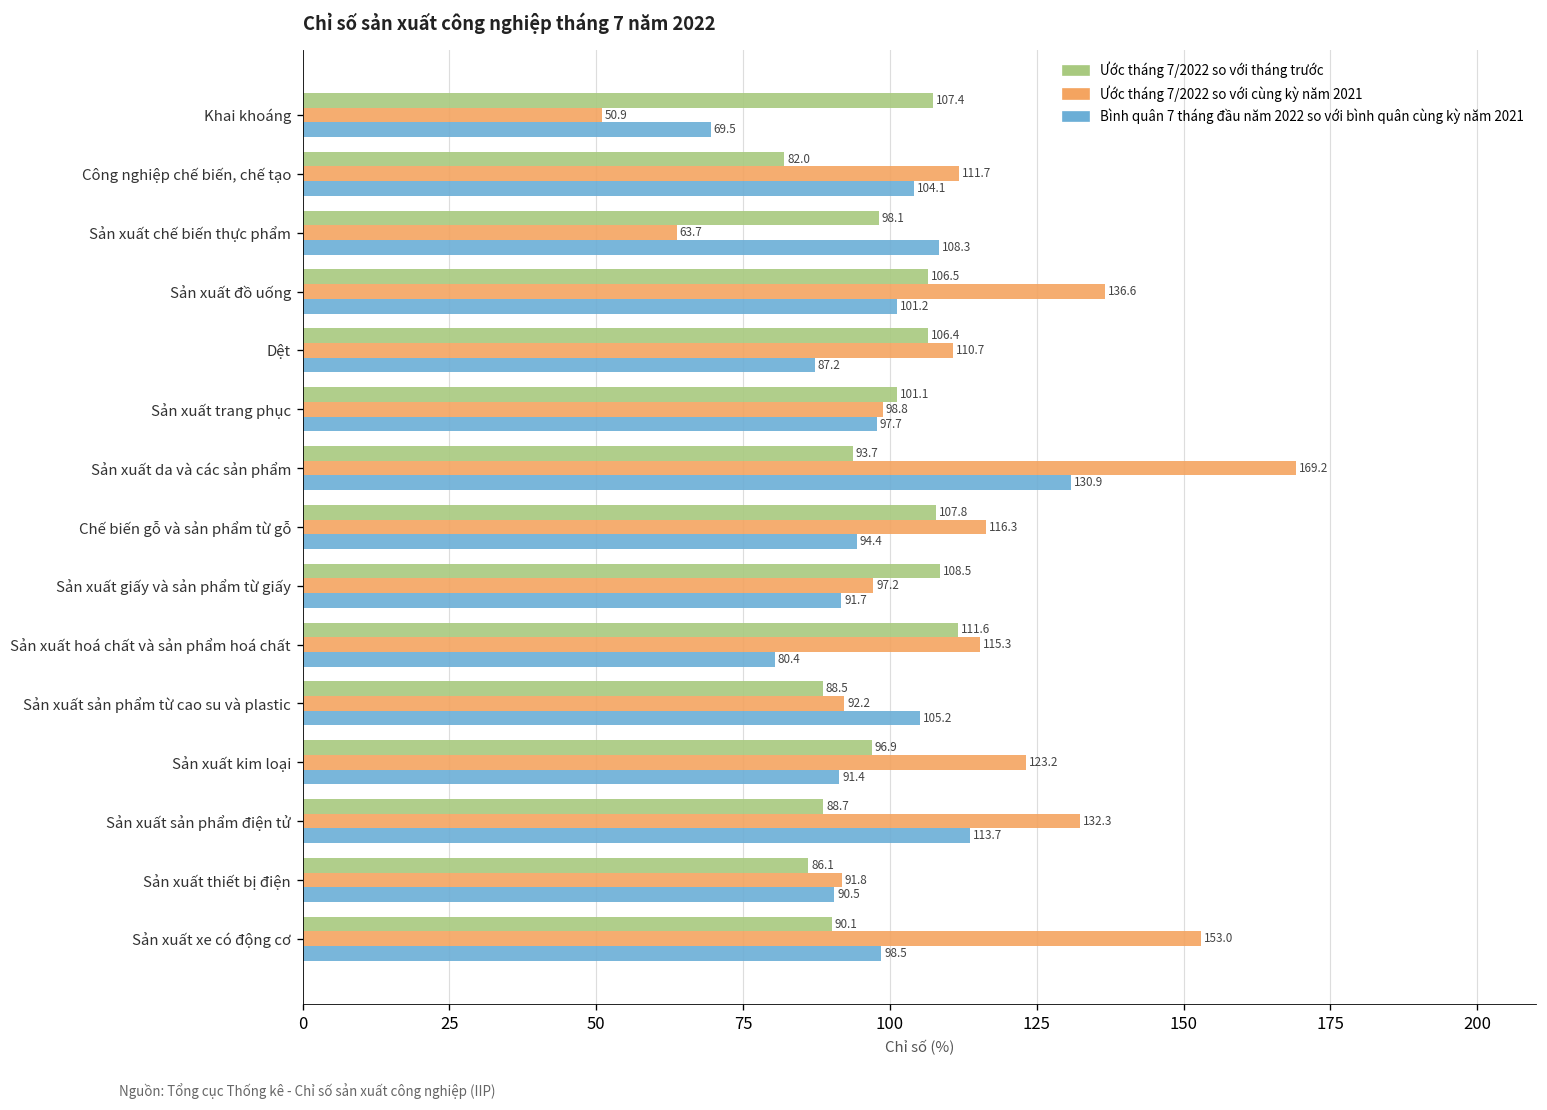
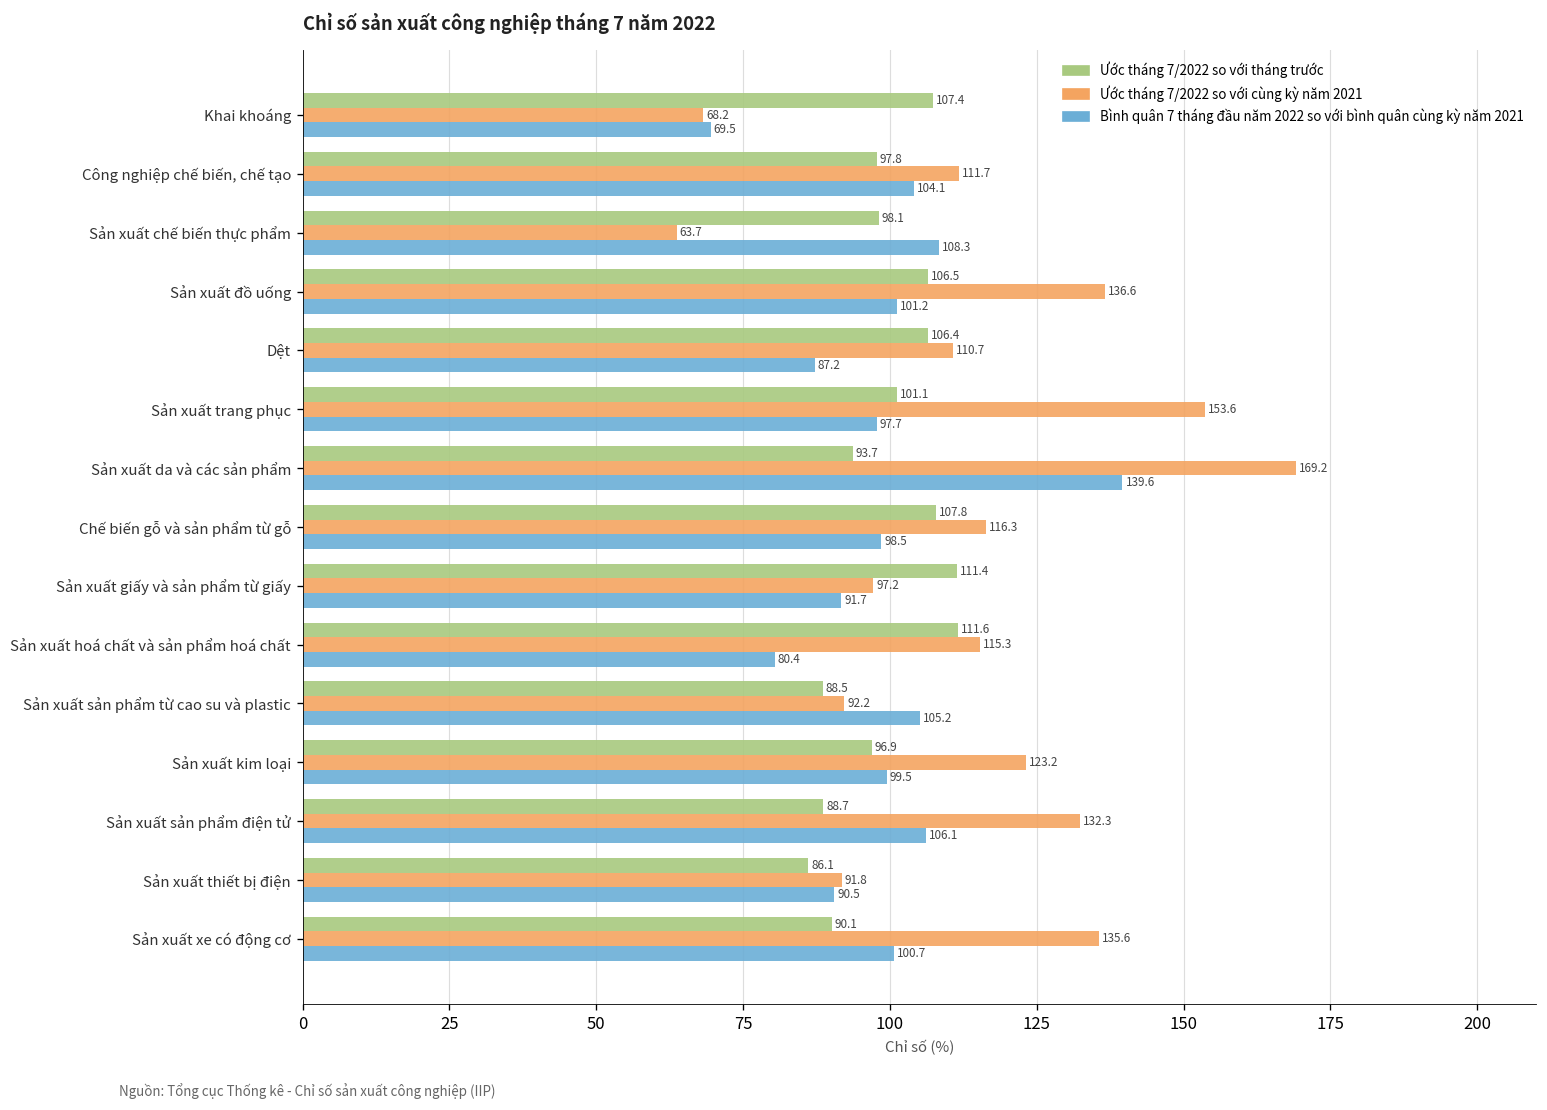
Ước tháng 7/2022 so với cùng kỳ năm 2021, Khai khoáng: 50.9 -> 68.2
Ước tháng 7/2022 so với tháng trước, Công nghiệp chế biến, chế tạo: 82.0 -> 97.8
Ước tháng 7/2022 so với cùng kỳ năm 2021, Sản xuất trang phục: 98.8 -> 153.6
Bình quân 7 tháng đầu năm 2022 so với bình quân cùng kỳ năm 2021, Sản xuất da và các sản phẩm: 130.9 -> 139.6
Bình quân 7 tháng đầu năm 2022 so với bình quân cùng kỳ năm 2021, Chế biến gỗ và sản phẩm từ gỗ: 94.4 -> 98.5
Ước tháng 7/2022 so với tháng trước, Sản xuất giấy và sản phẩm từ giấy: 108.5 -> 111.4
Bình quân 7 tháng đầu năm 2022 so với bình quân cùng kỳ năm 2021, Sản xuất kim loại: 91.4 -> 99.5
Bình quân 7 tháng đầu năm 2022 so với bình quân cùng kỳ năm 2021, Sản xuất sản phẩm điện tử: 113.7 -> 106.1
Ước tháng 7/2022 so với cùng kỳ năm 2021, Sản xuất xe có động cơ: 153.0 -> 135.6
Bình quân 7 tháng đầu năm 2022 so với bình quân cùng kỳ năm 2021, Sản xuất xe có động cơ: 98.5 -> 100.7
